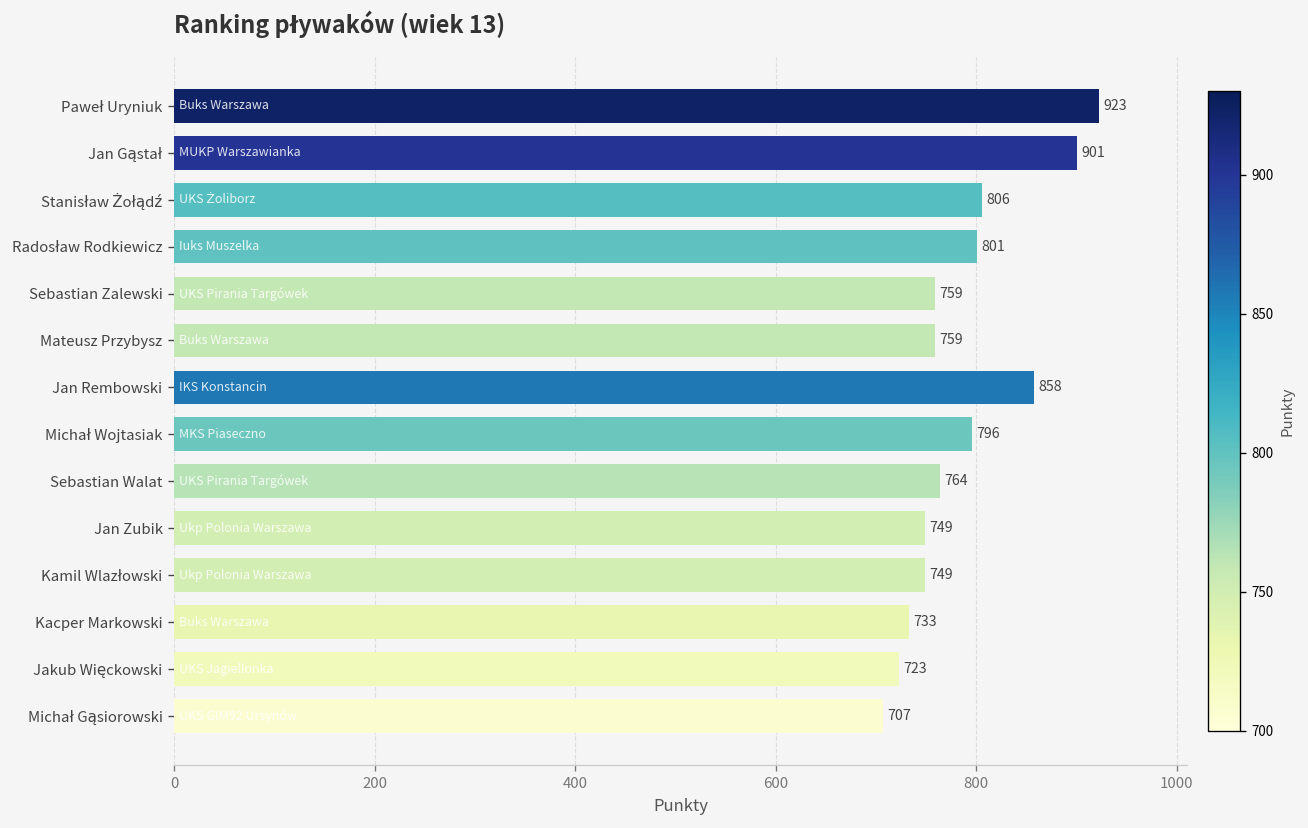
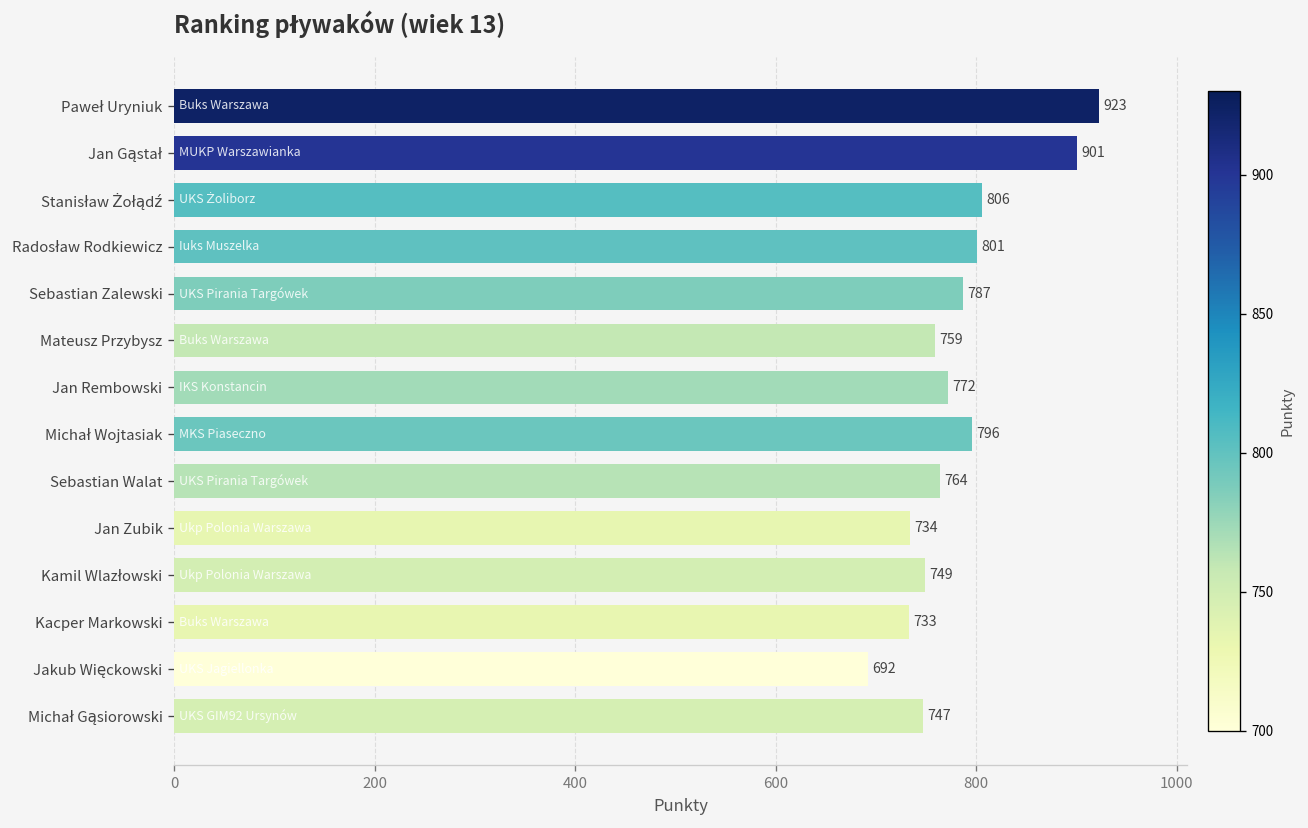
Sebastian Zalewski: 759 -> 787
Jan Rembowski: 858 -> 772
Jan Zubik: 749 -> 734
Jakub Więckowski: 723 -> 692
Michał Gąsiorowski: 707 -> 747
